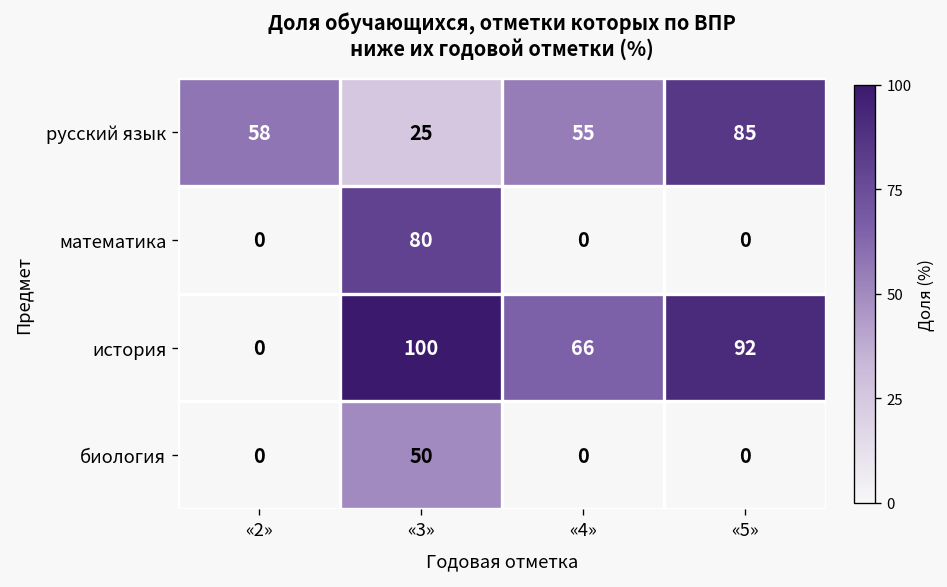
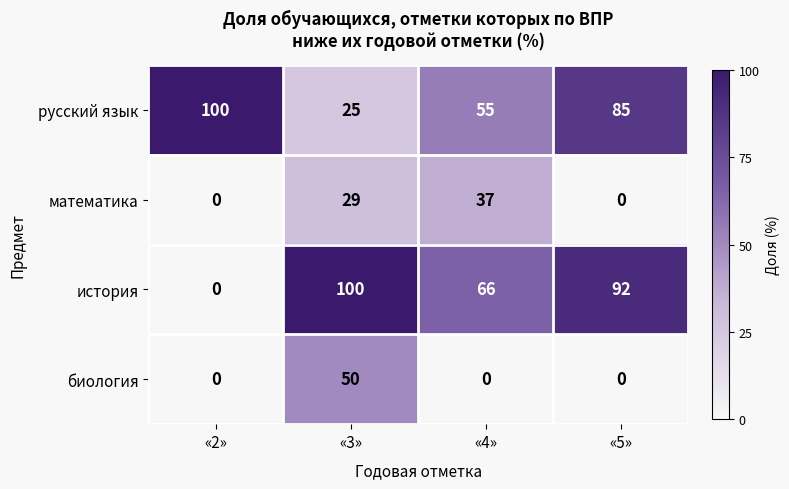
русский язык, «2»: 58 -> 100
математика, «3»: 80 -> 29
математика, «4»: 0 -> 37
